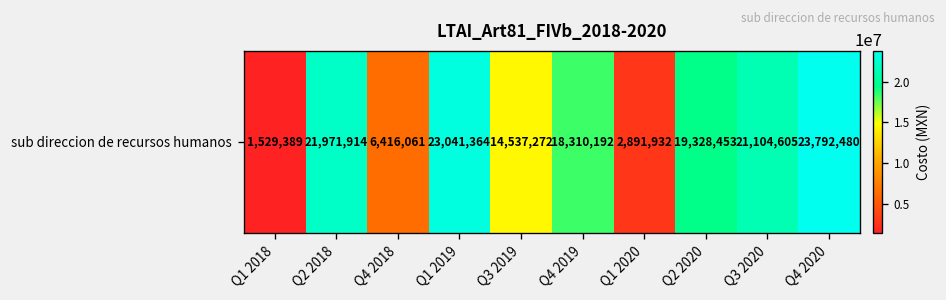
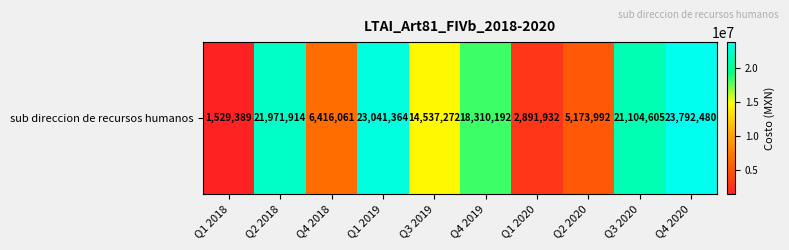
sub direccion de recursos humanos, Q2 2020: 19,328,453 -> 5,173,992
